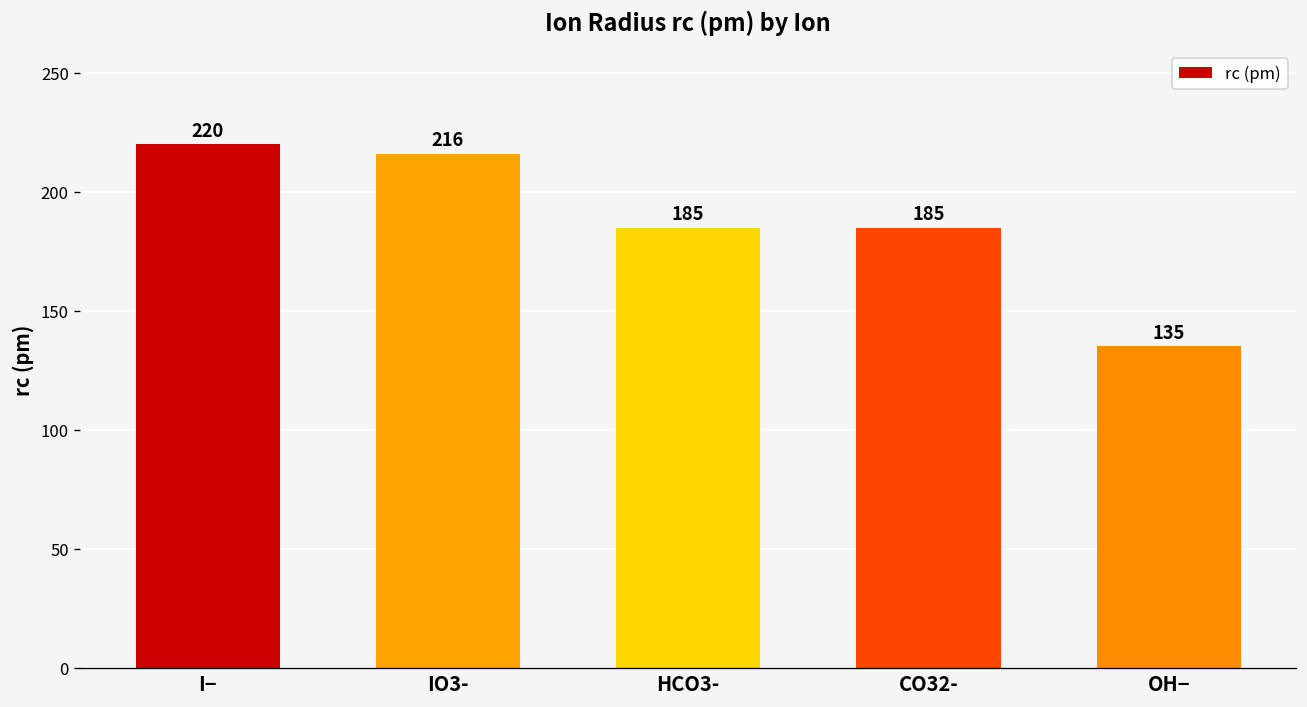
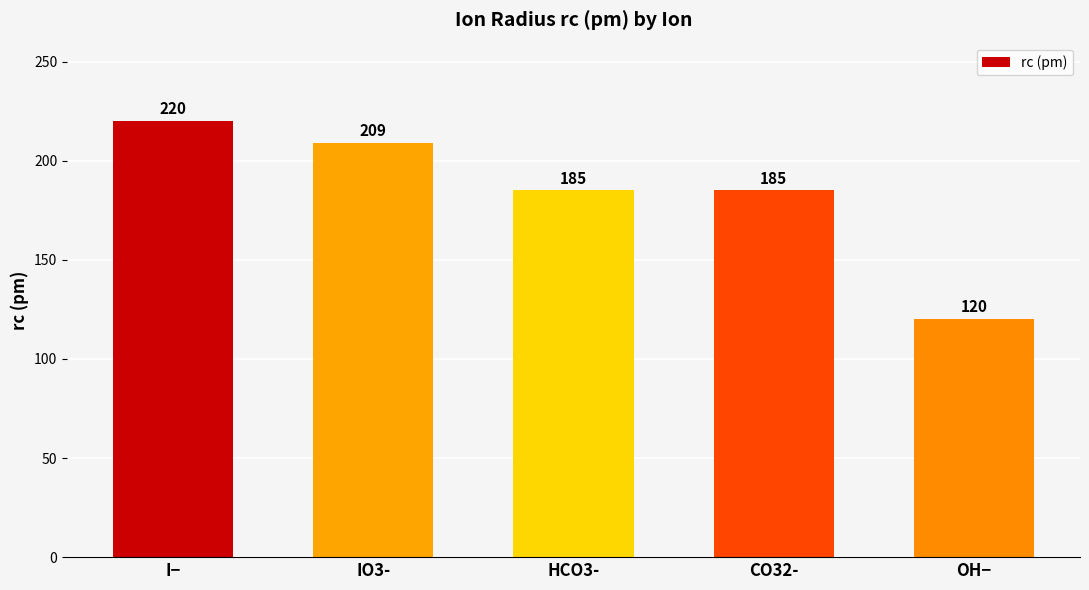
IO3-: 216 -> 209
OH−: 135 -> 120
